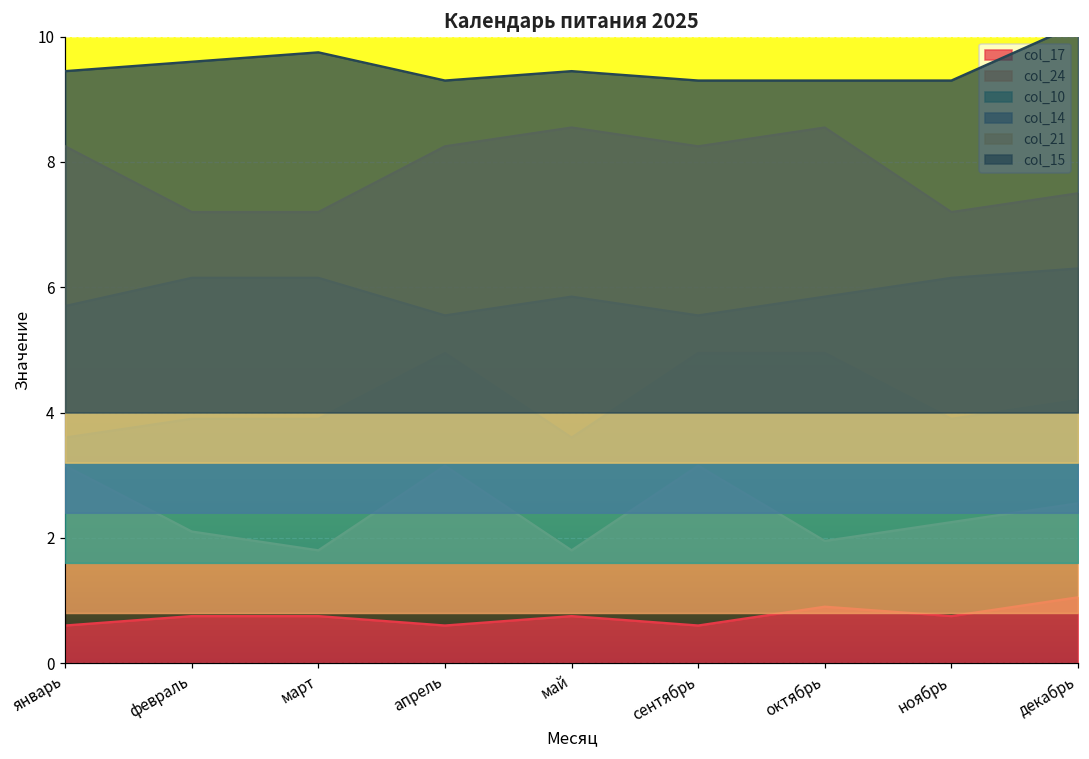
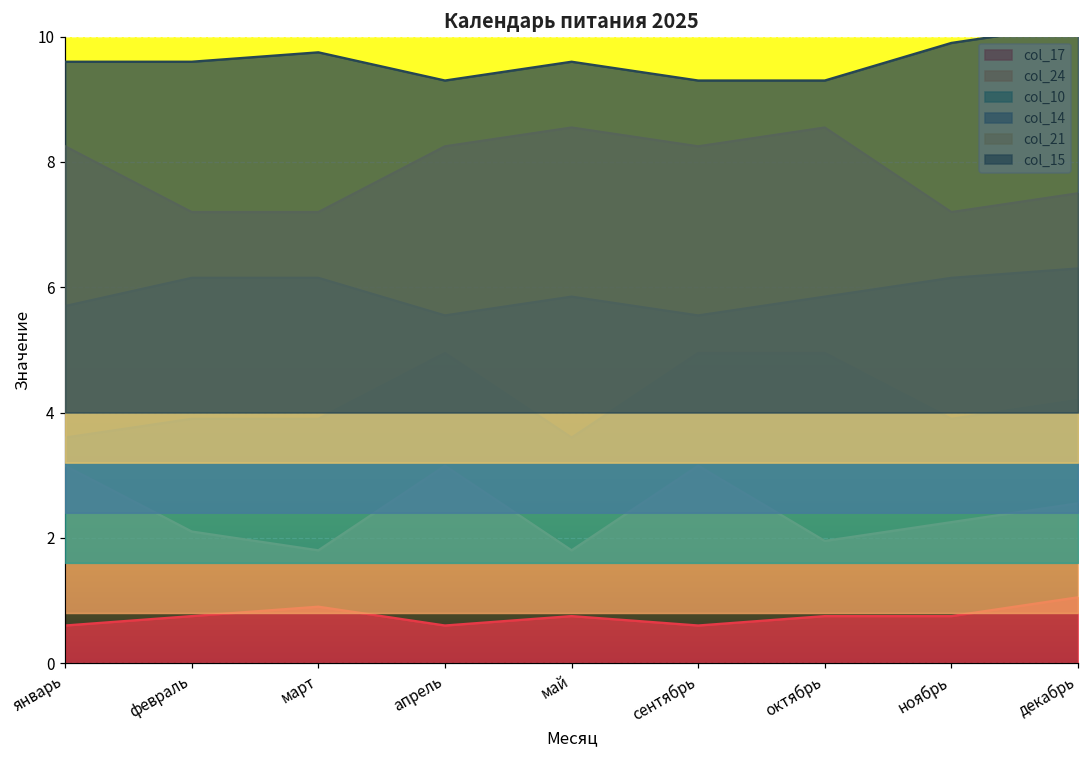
col_15, январь: 9.5 -> 9.6
col_17, март: 0.8 -> 0.9
col_15, май: 9.5 -> 9.6
col_17, октябрь: 0.9 -> 0.8
col_15, ноябрь: 9.3 -> 9.9
